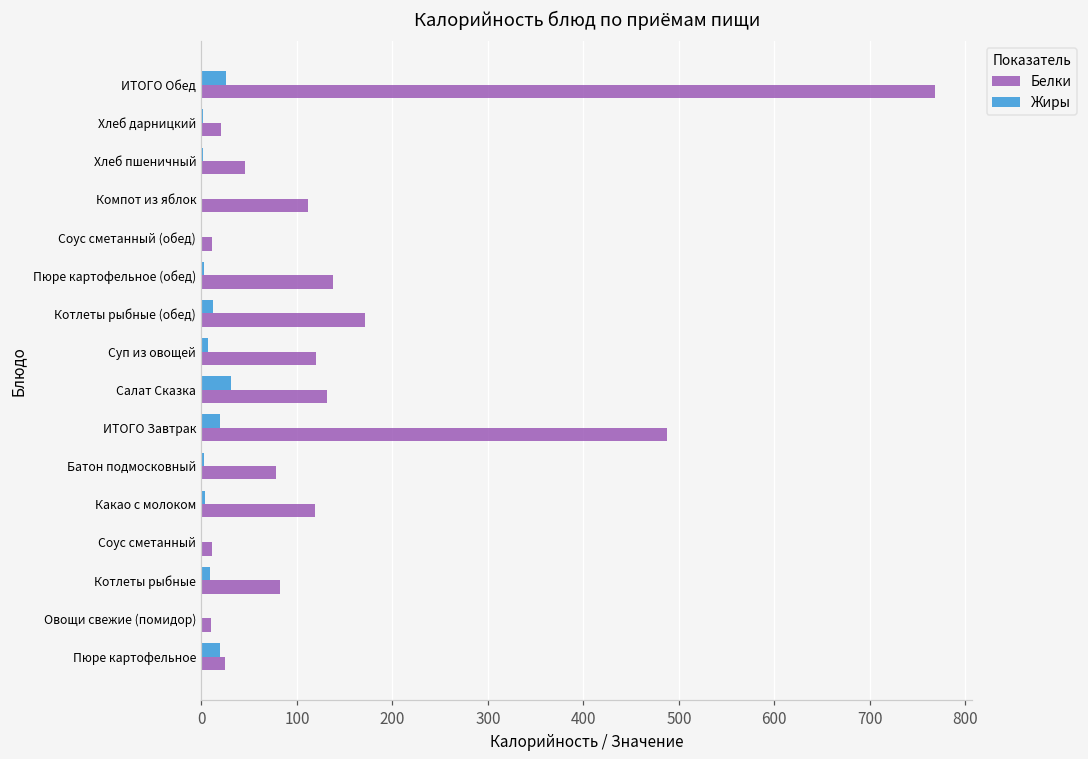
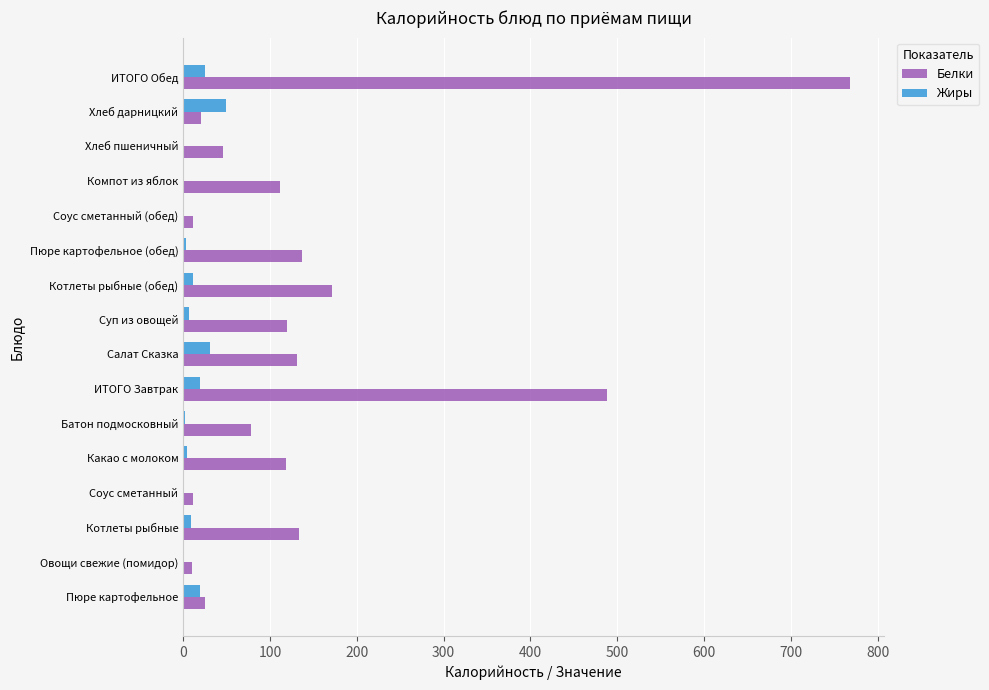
Жиры, Хлеб дарницкий: 0 -> 50
Белки, Котлеты рыбные: 80 -> 130
